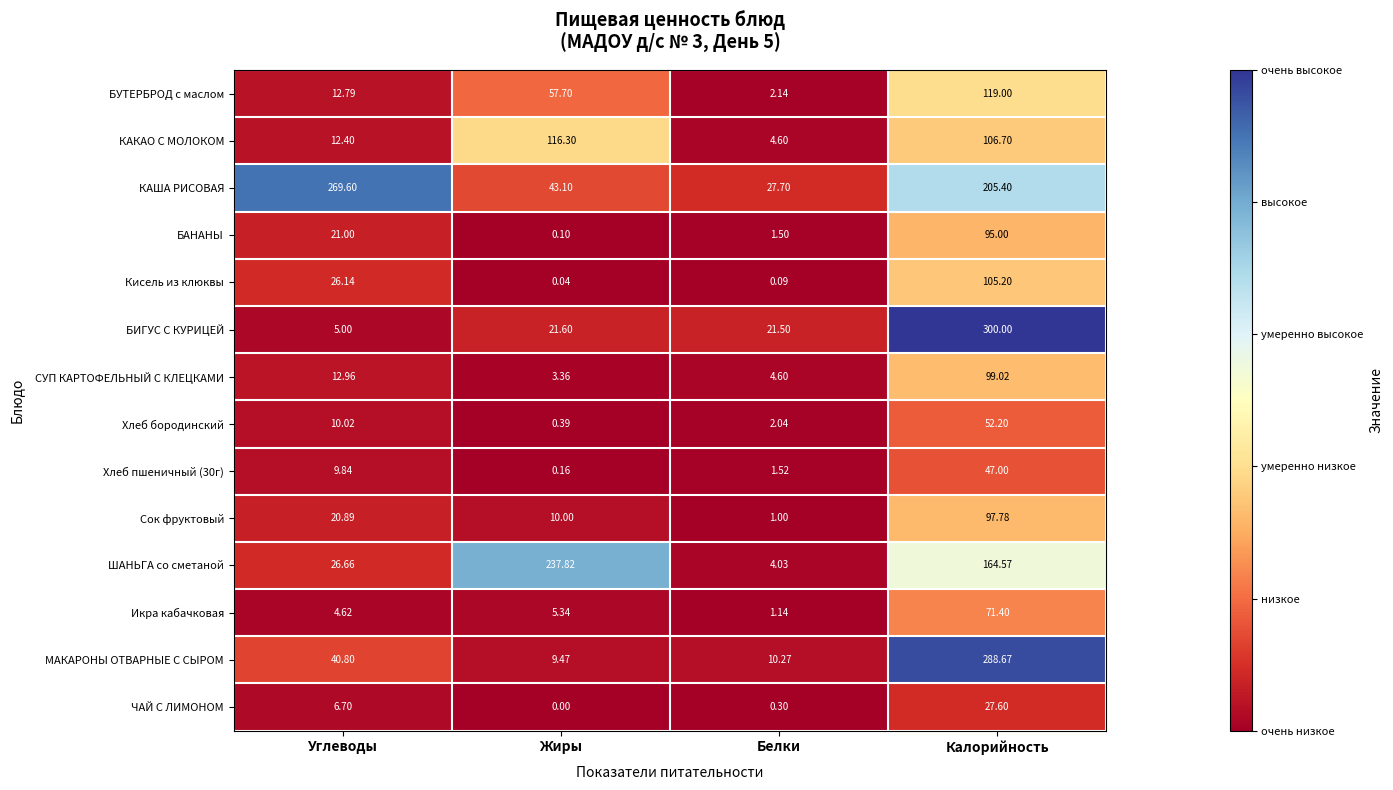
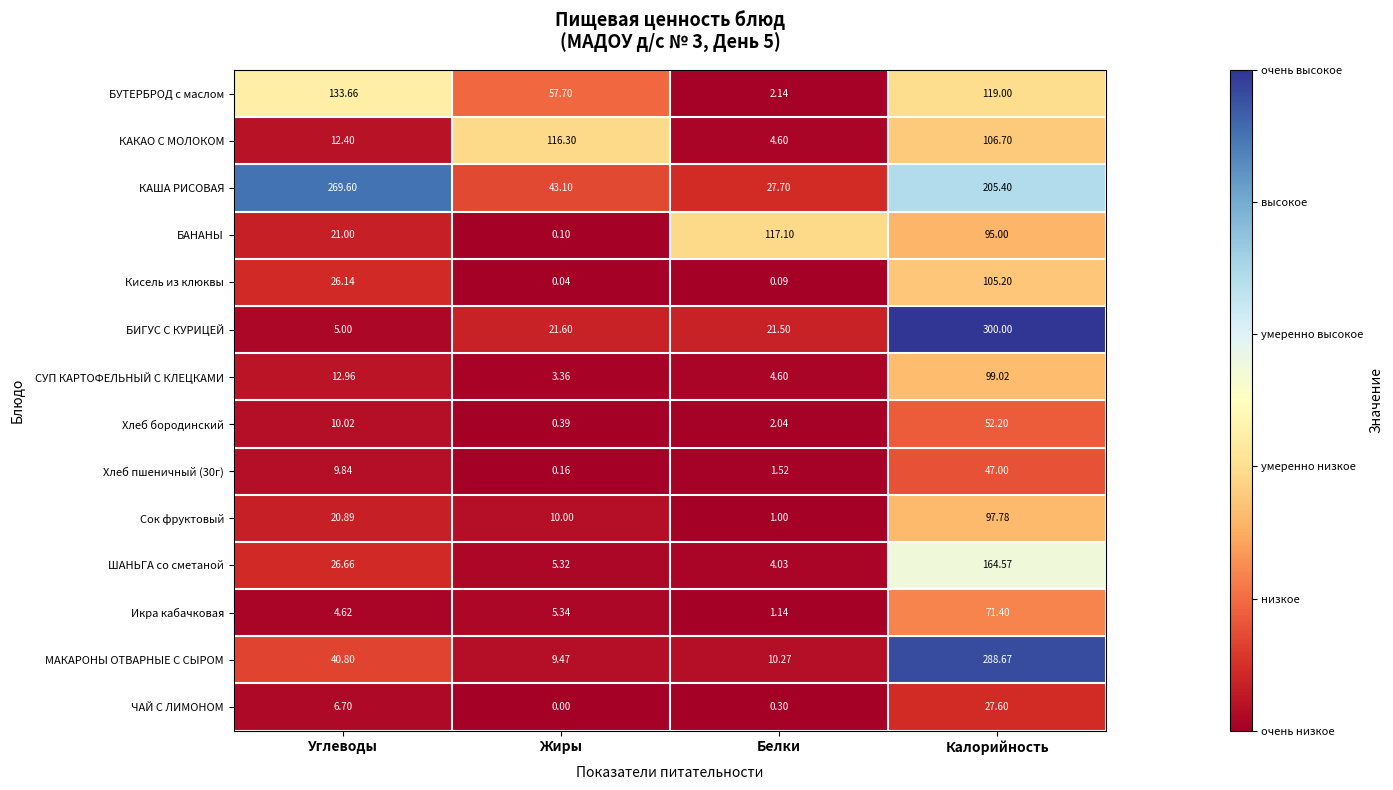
БУТЕРБРОД с маслом, Углеводы: 12.79 -> 133.66
БАНАНЫ, Белки: 1.50 -> 117.10
ШАНЬГА со сметаной, Жиры: 237.82 -> 5.32
